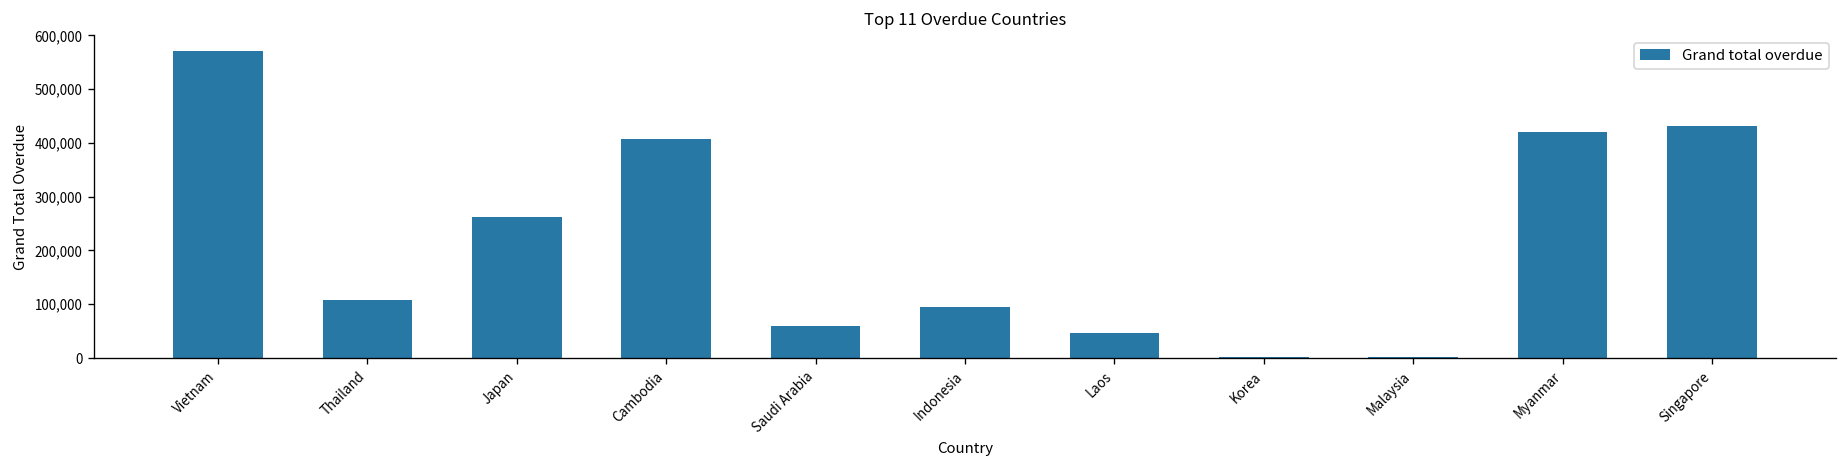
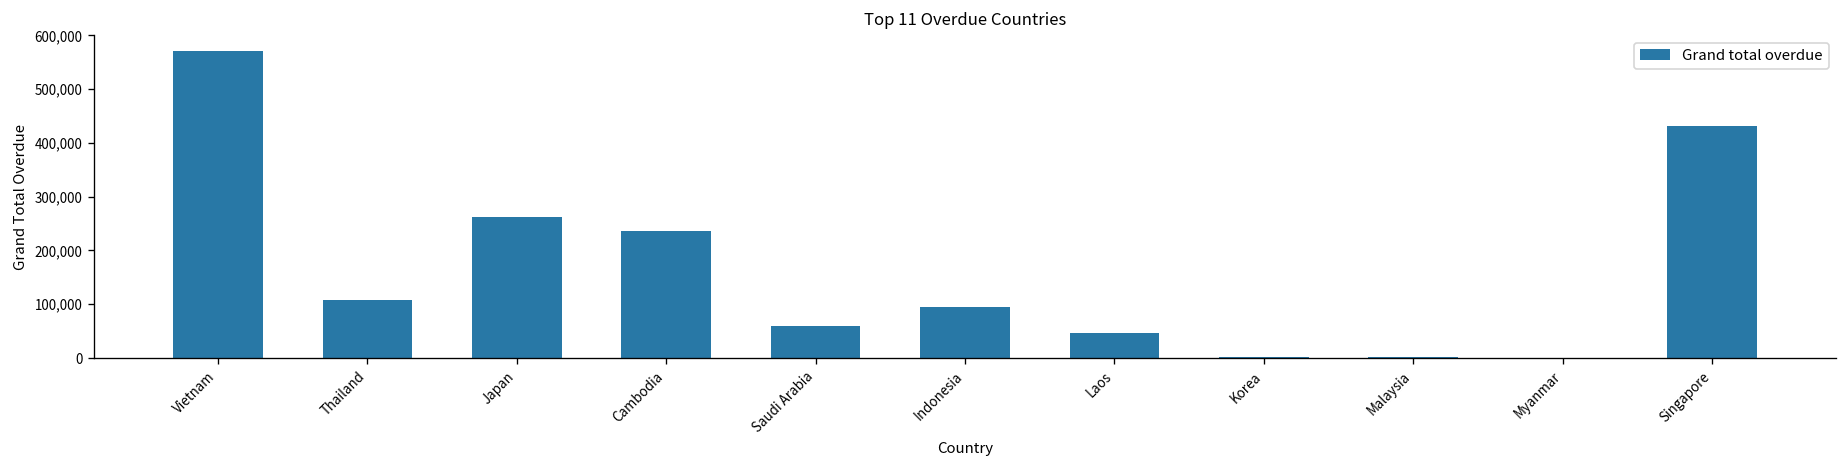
Cambodia: 410,000 -> 240,000
Myanmar: 420,000 -> 0
